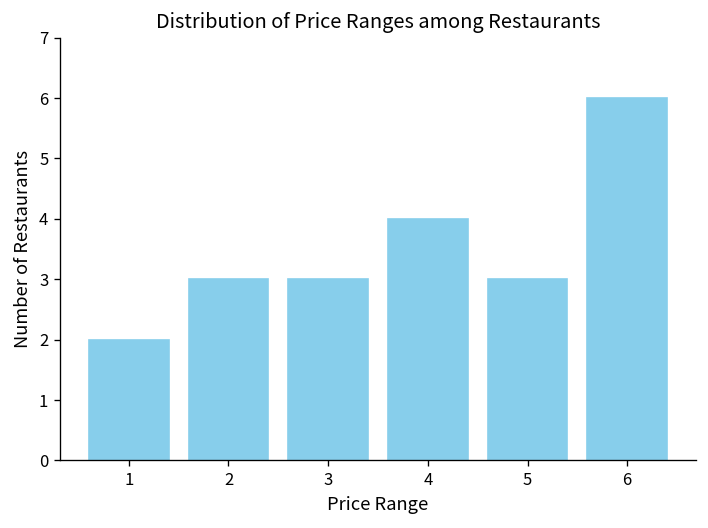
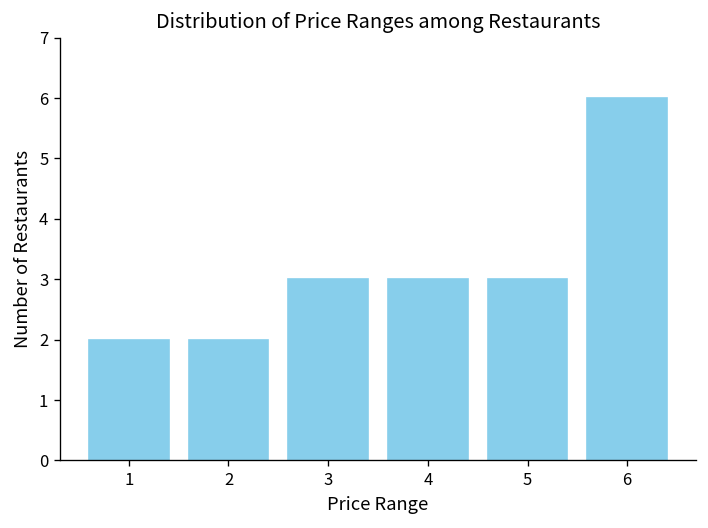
2: 3 -> 2
4: 4 -> 3
